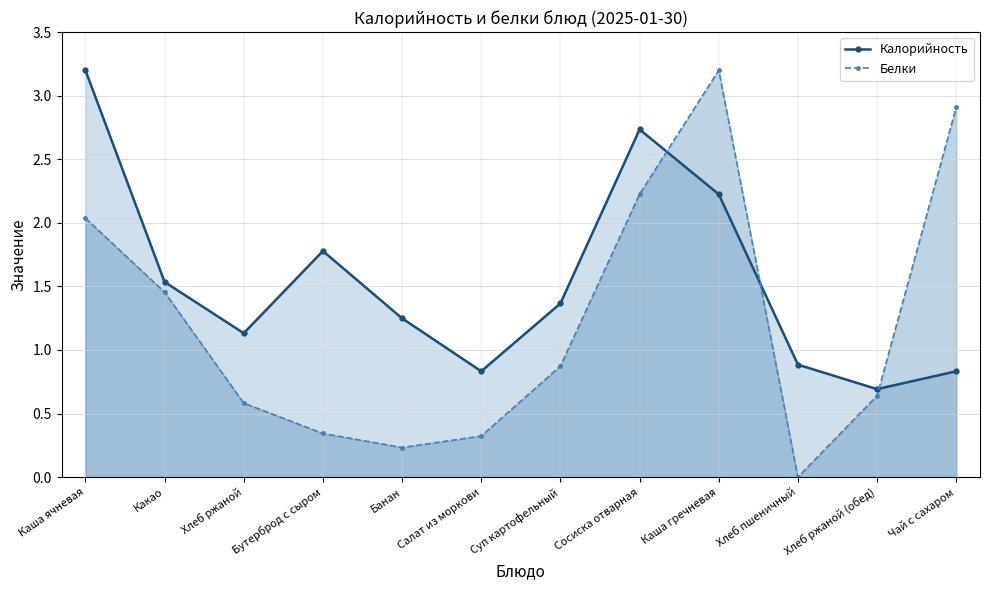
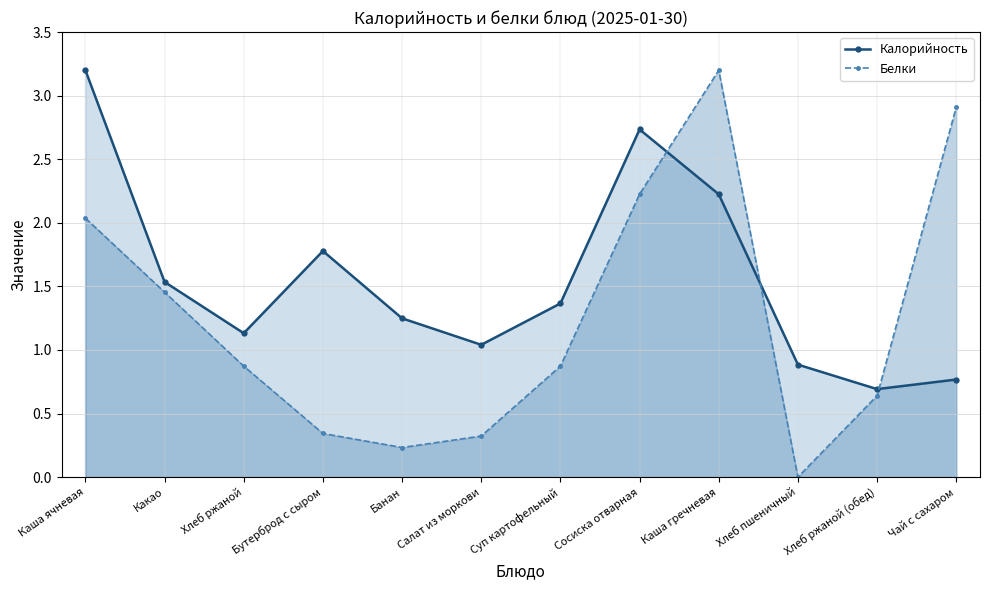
Белки, Хлеб ржаной: 0.58 -> 0.87
Калорийность, Салат из моркови: 0.83 -> 1.04
Калорийность, Чай с сахаром: 0.83 -> 0.77
